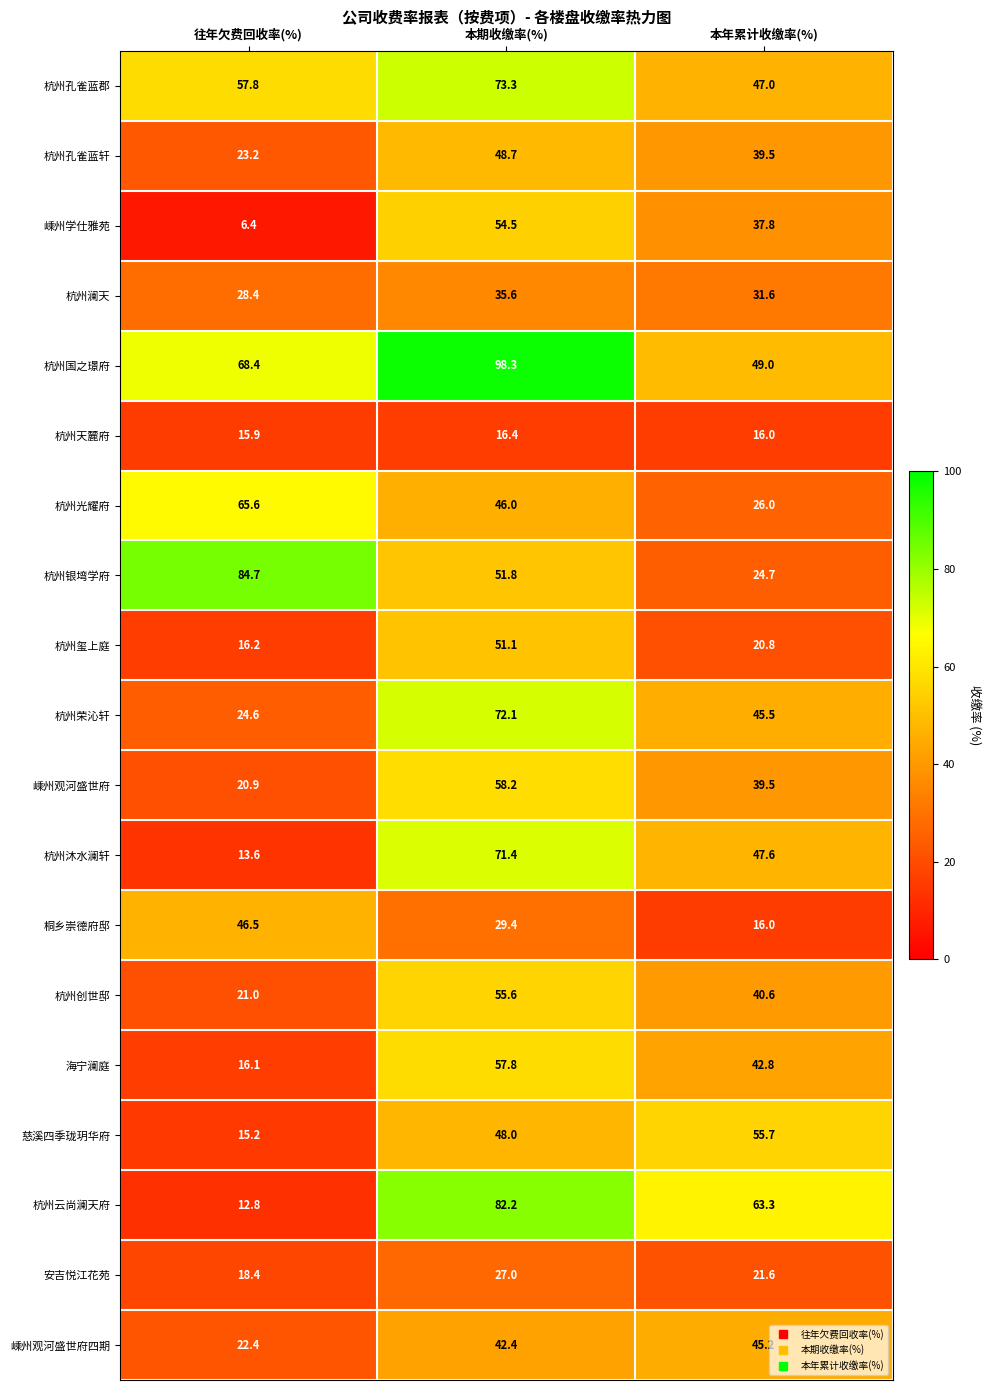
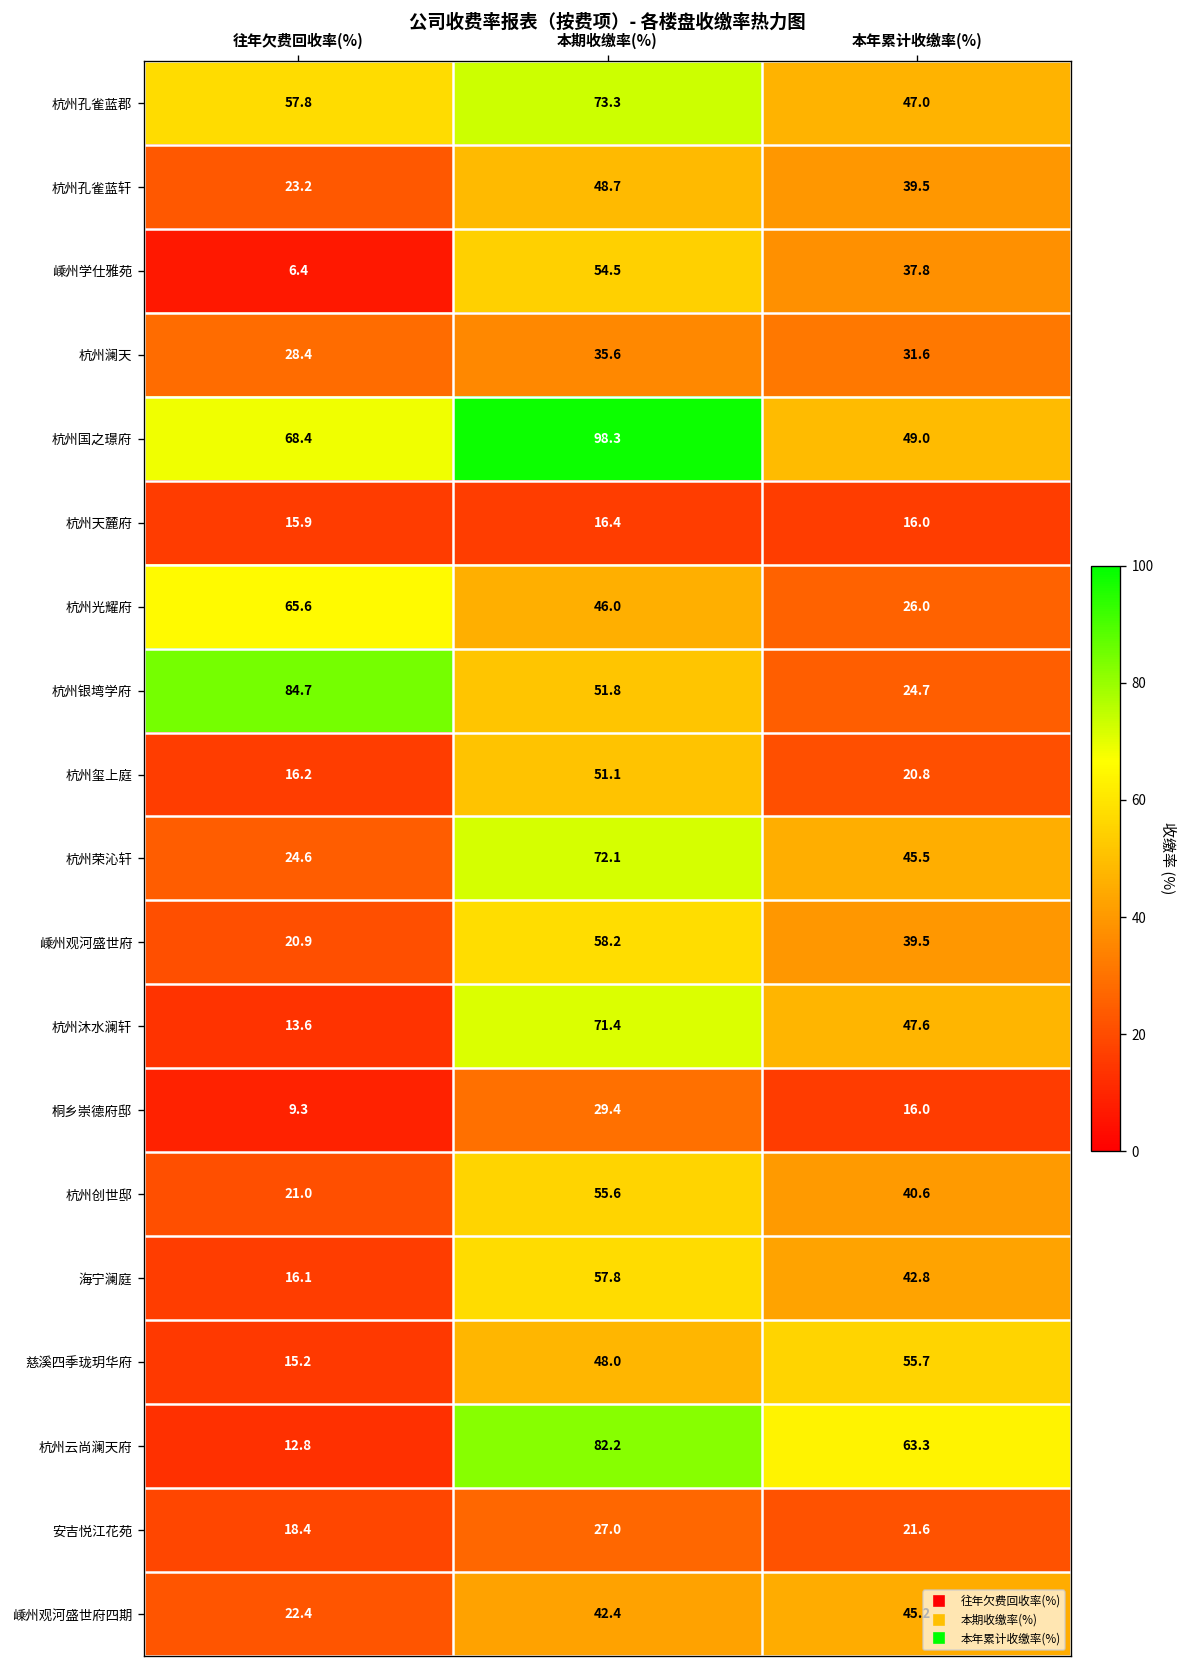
桐乡崇德府邸, 往年欠费回收率(%): 46.5 -> 9.3
